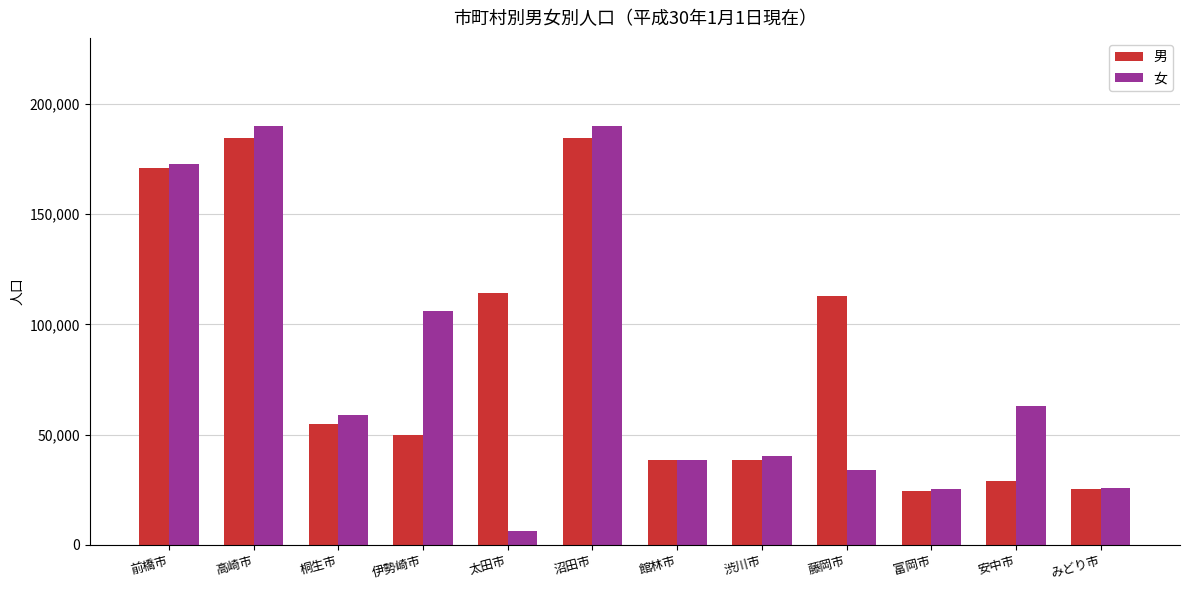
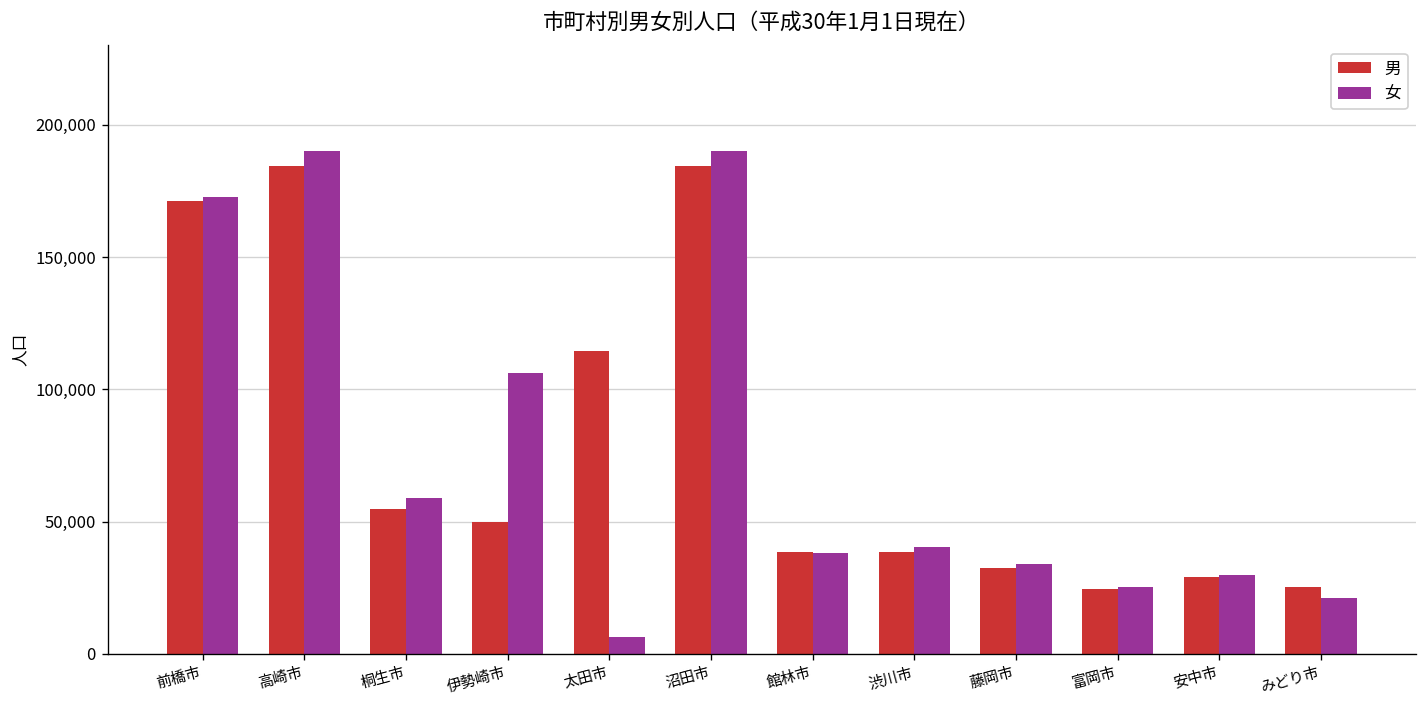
男, 藤岡市: 113,000 -> 32,000
女, 安中市: 63,000 -> 30,000
女, みどり市: 26,000 -> 21,000
